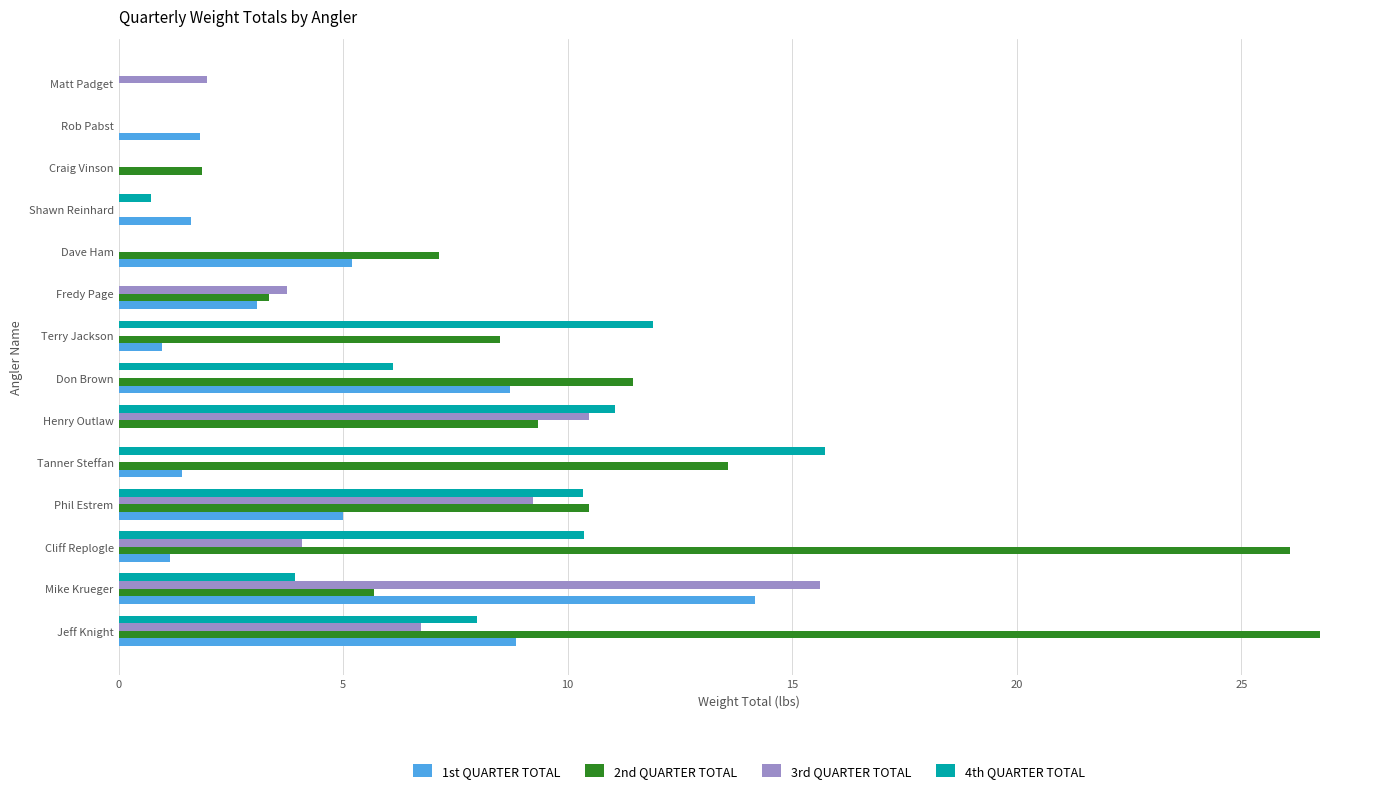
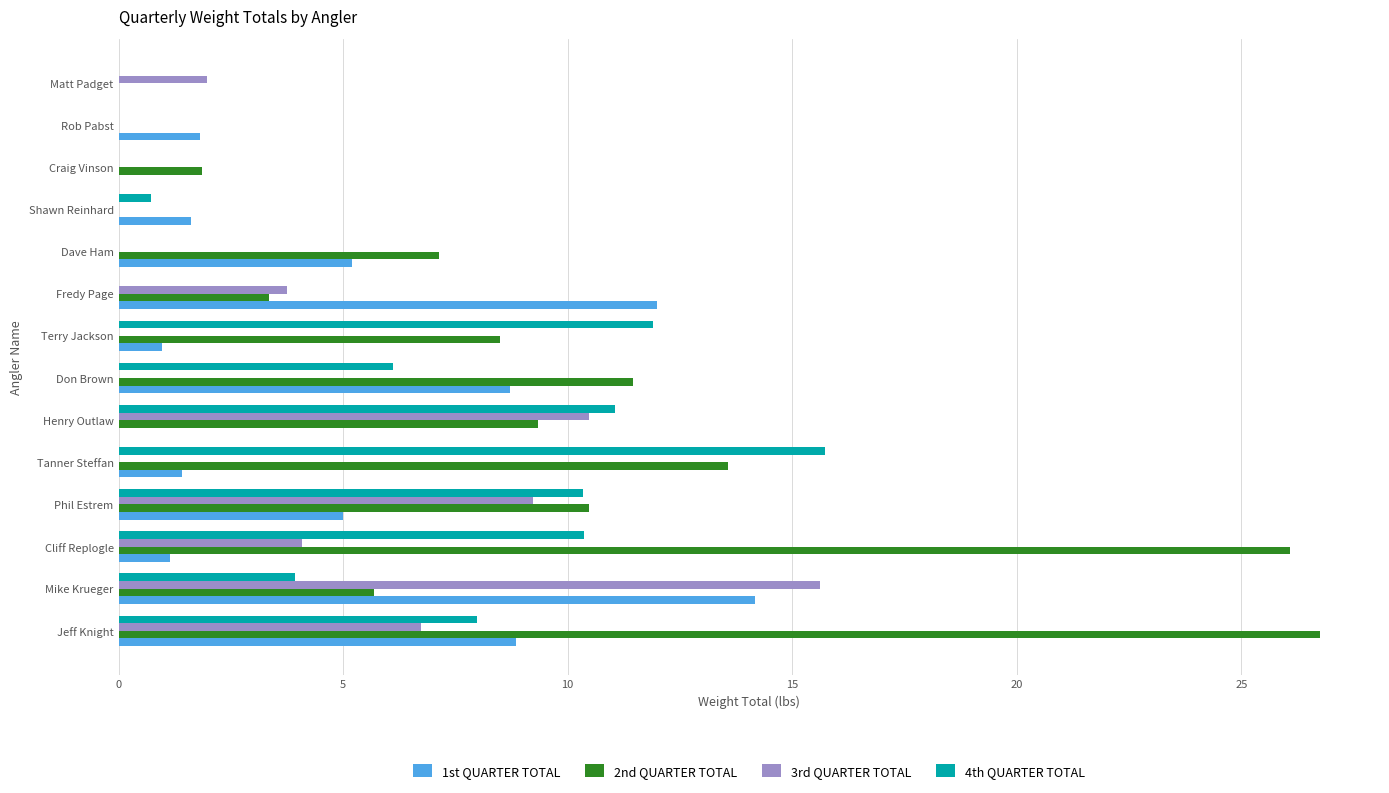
1st QUARTER TOTAL, Fredy Page: 3.1 -> 12.0
